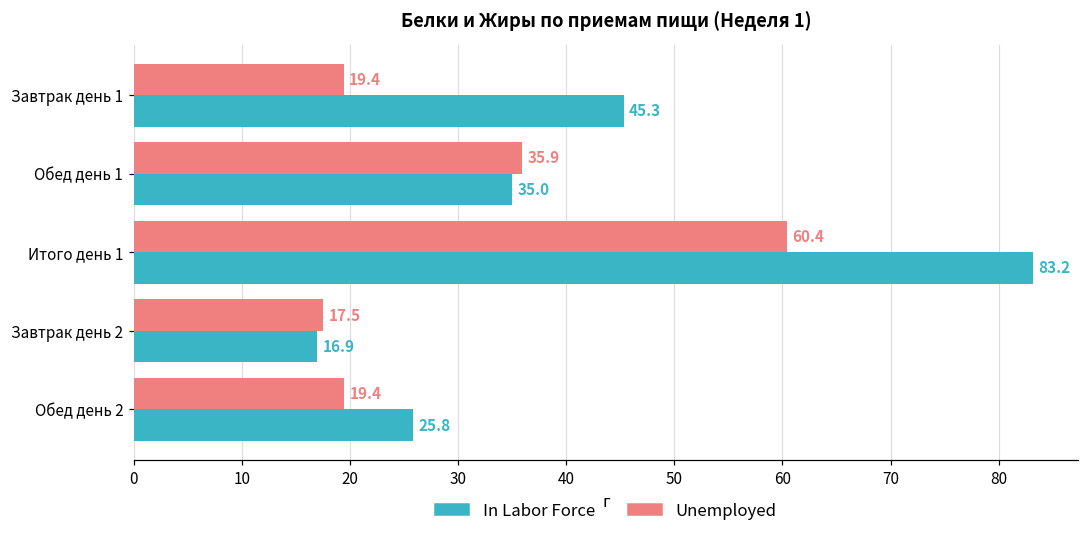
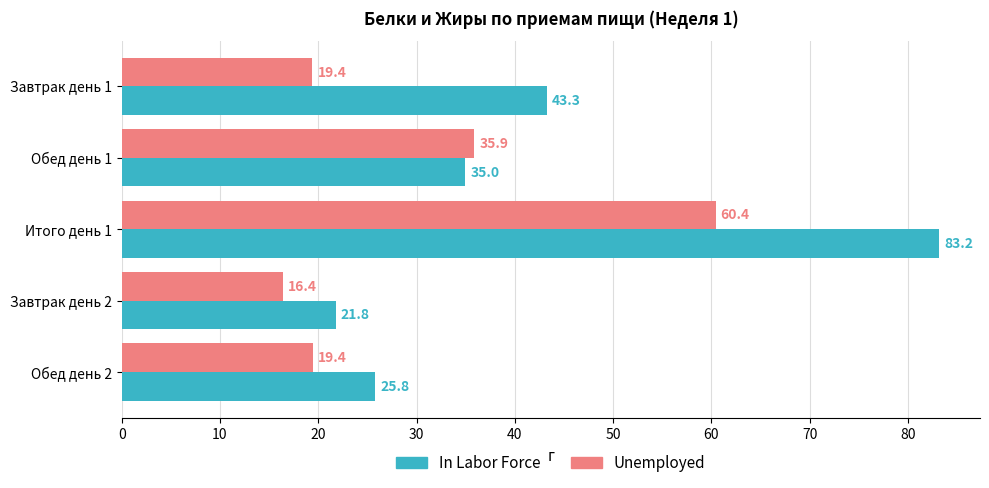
In Labor Force, Завтрак день 1: 45.3 -> 43.3
Unemployed, Завтрак день 2: 17.5 -> 16.4
In Labor Force, Завтрак день 2: 16.9 -> 21.8
